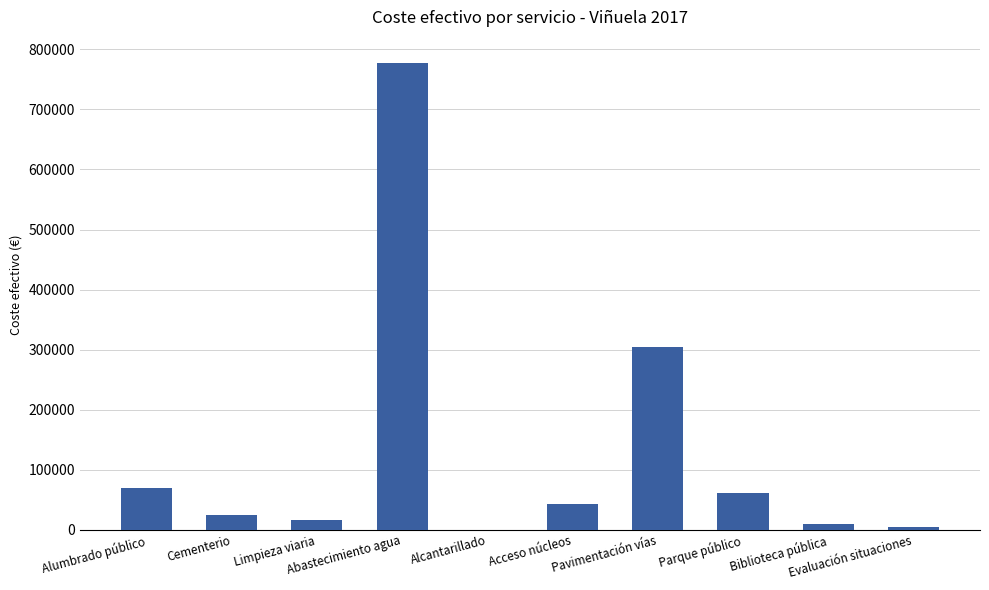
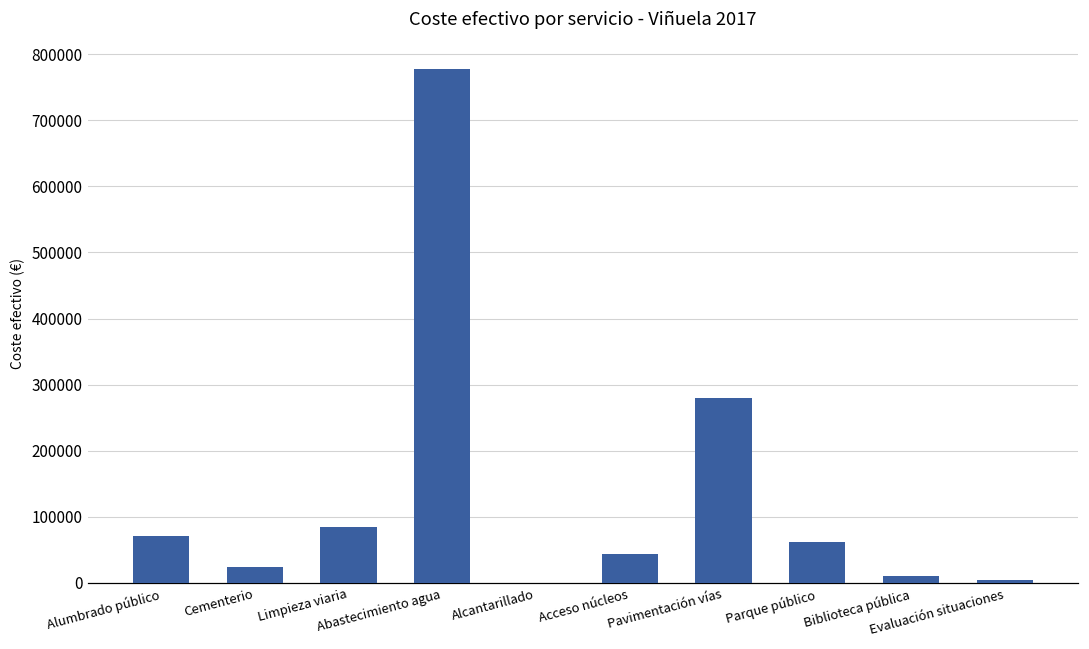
Limpieza viaria: 20000 -> 80000
Pavimentación vías: 300000 -> 280000
